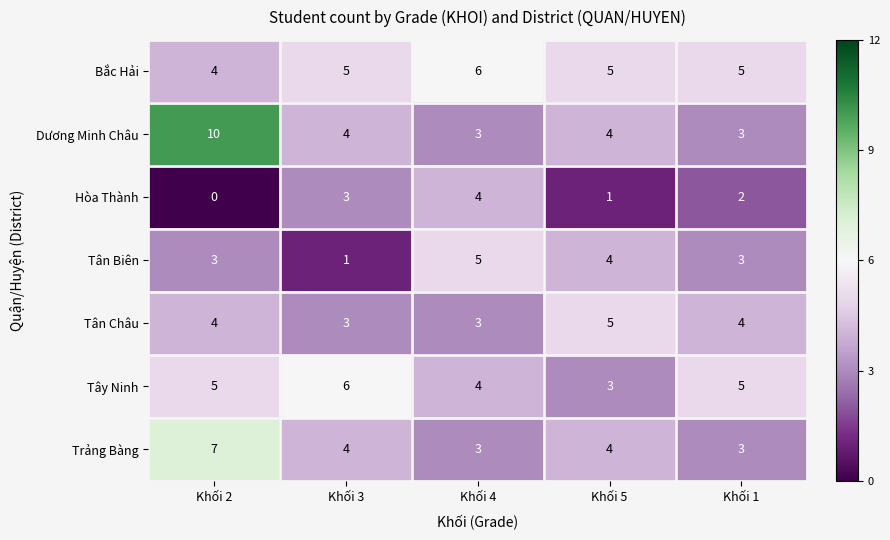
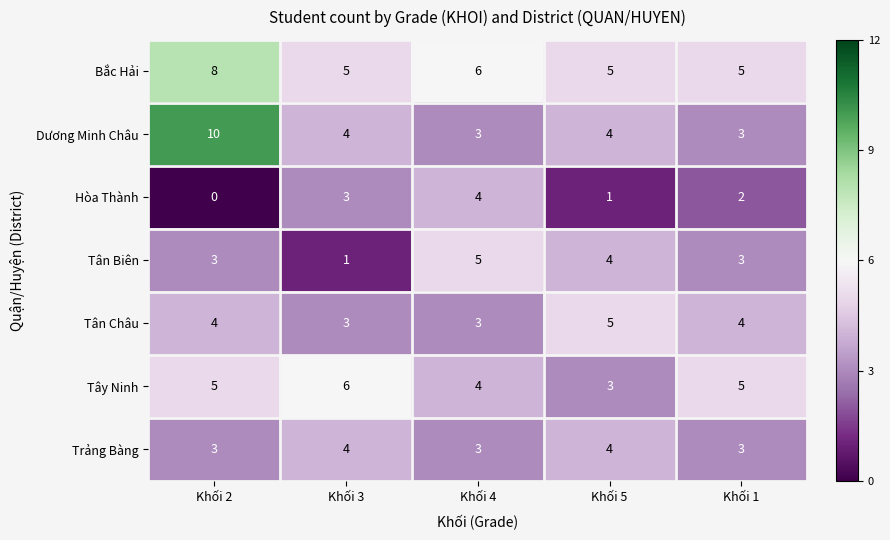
Bắc Hải, Khối 2: 4 -> 8
Trảng Bàng, Khối 2: 7 -> 3
